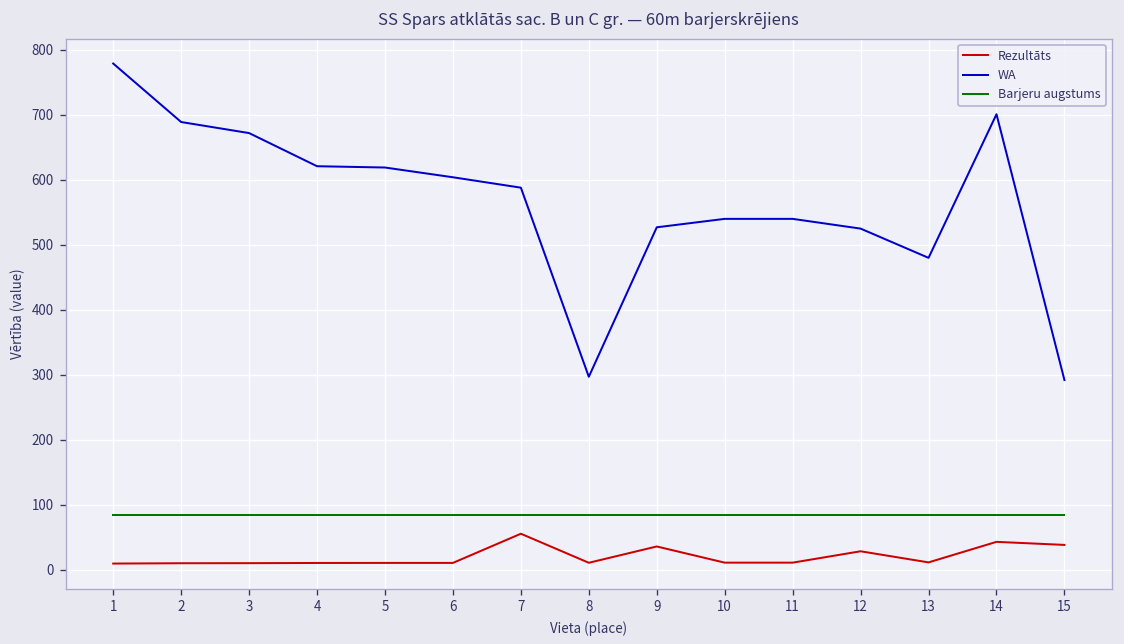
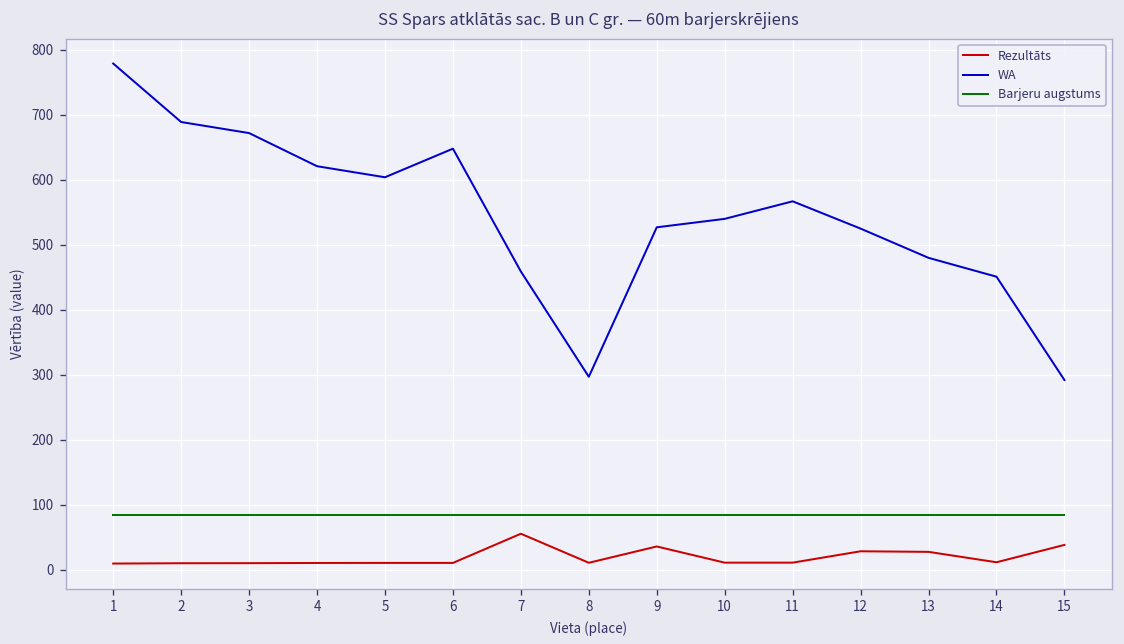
WA, 5: 620 -> 600
WA, 6: 600 -> 650
WA, 7: 590 -> 460
WA, 11: 540 -> 570
Rezultāts, 13: 10 -> 30
Rezultāts, 14: 40 -> 10
WA, 14: 700 -> 450
